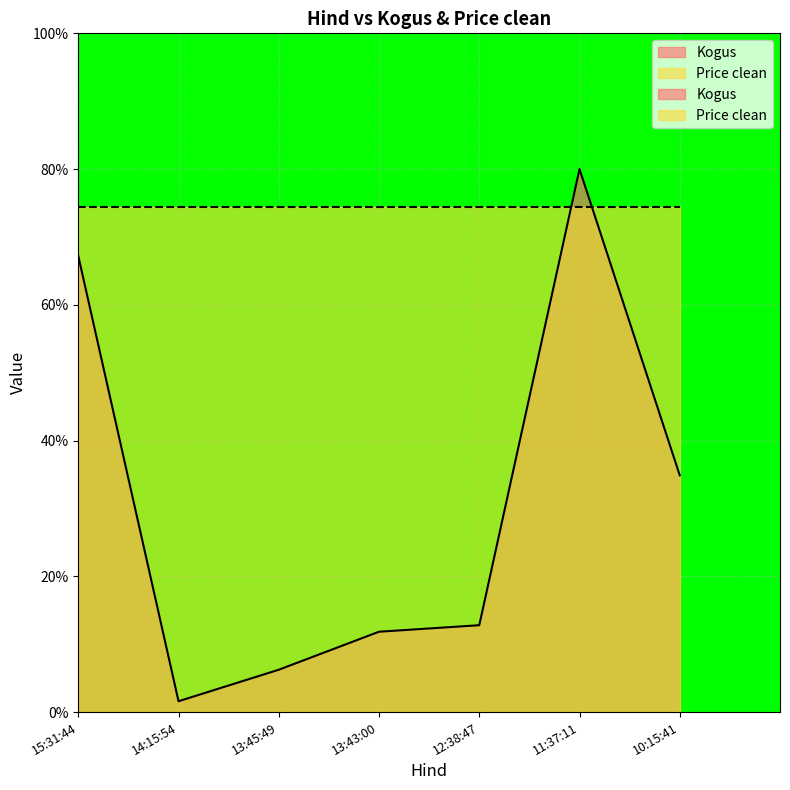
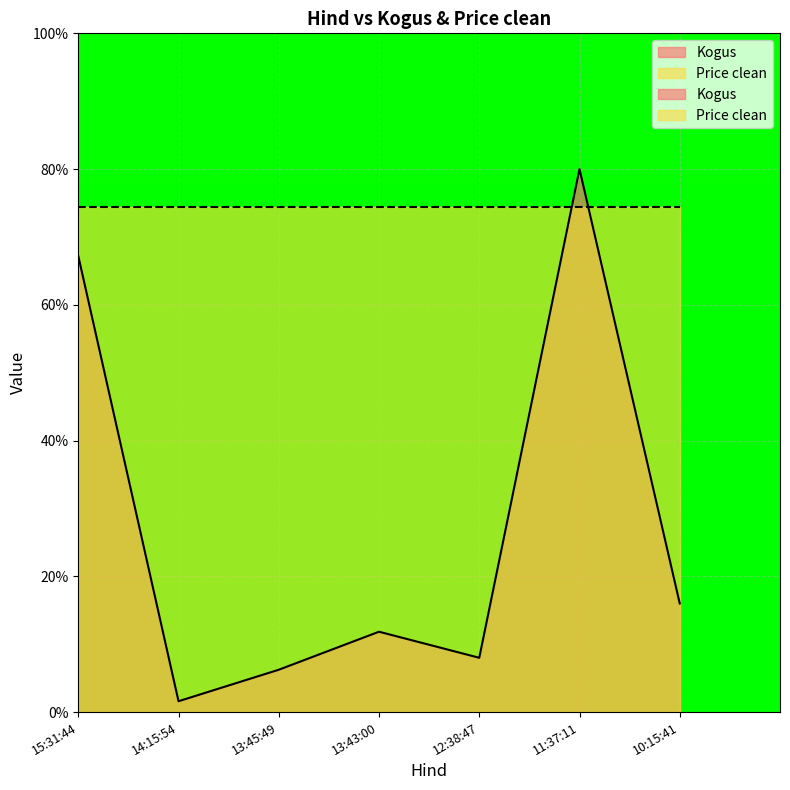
Kogus, 12:38:47: 13% -> 8%
Kogus, 10:15:41: 35% -> 16%
